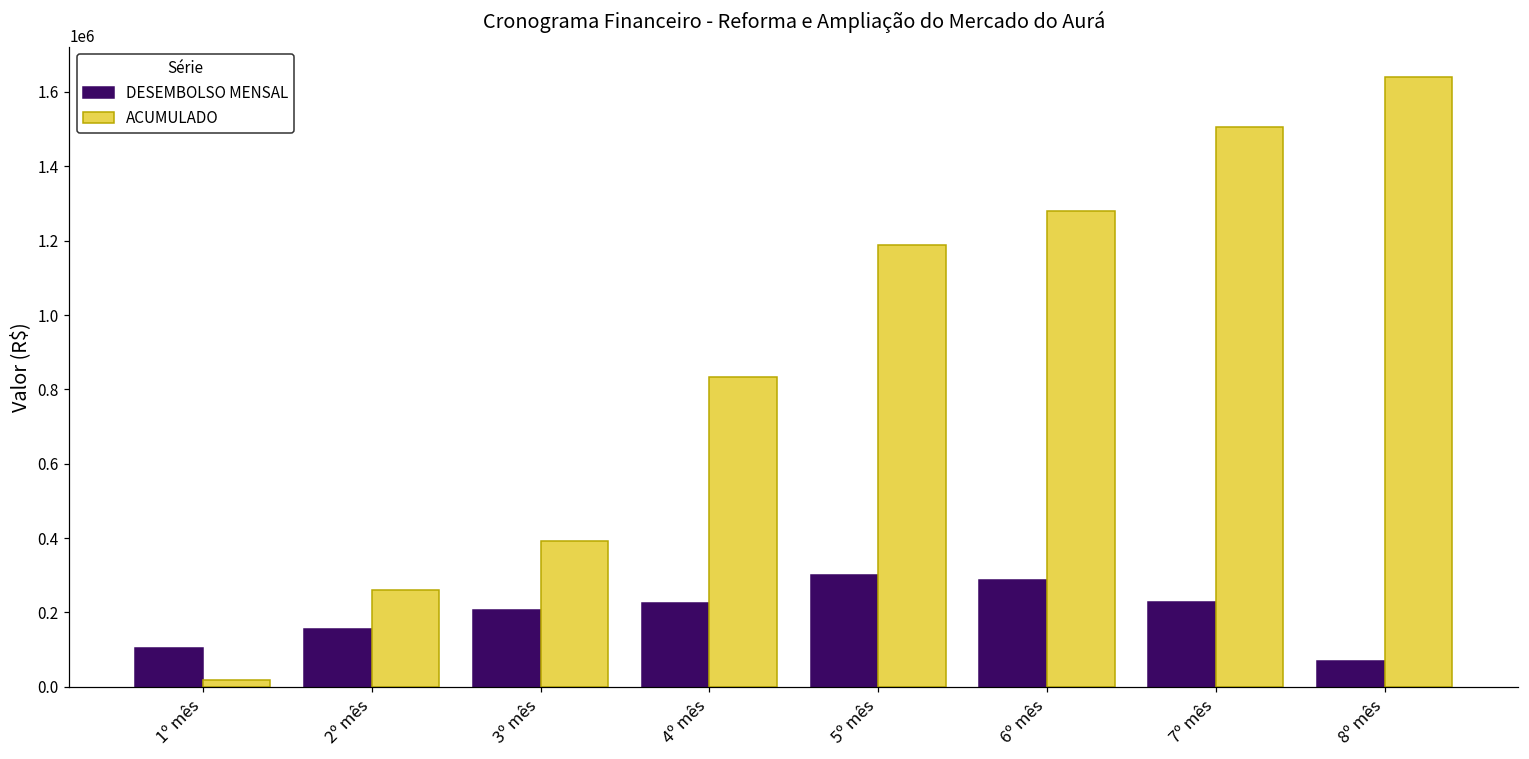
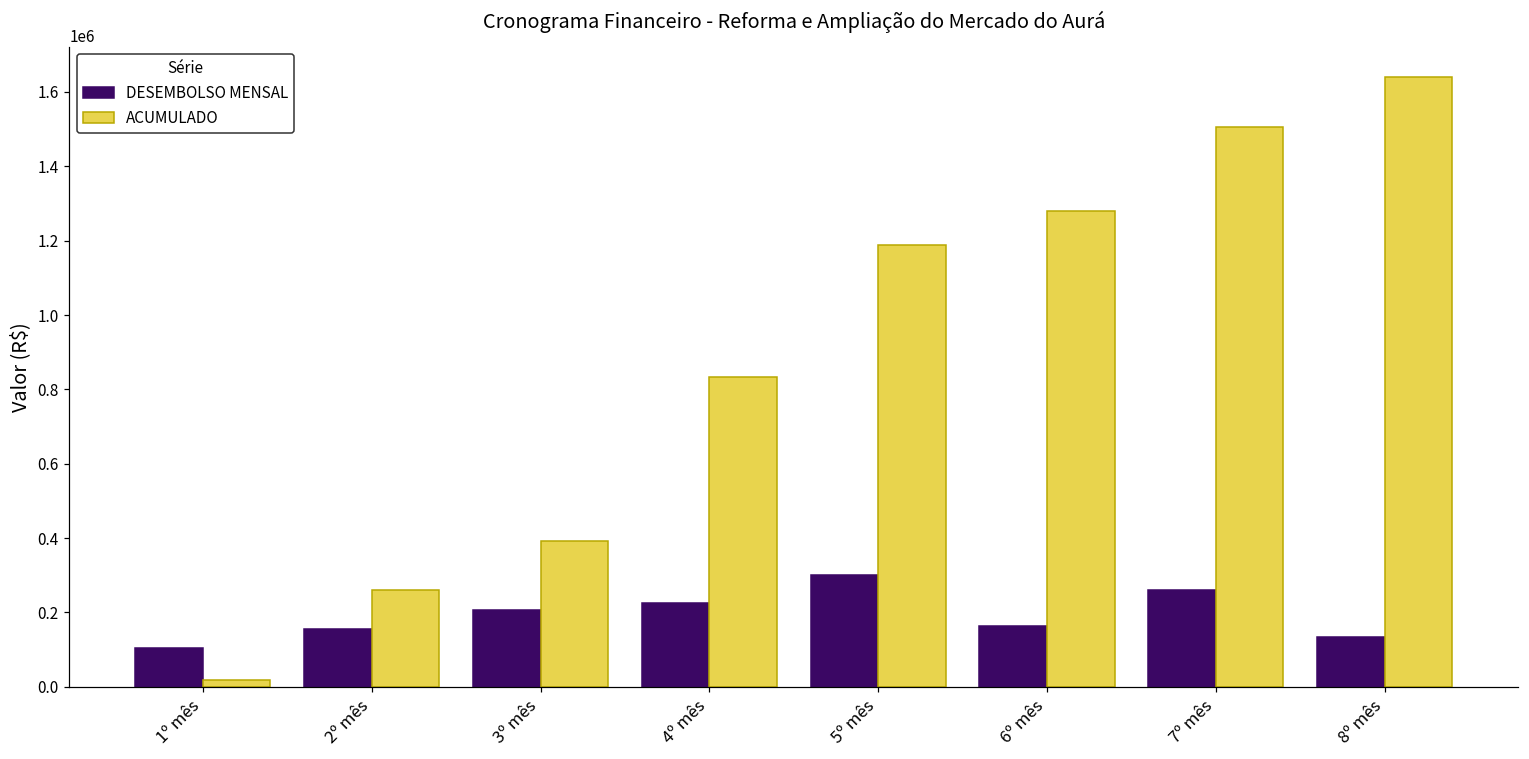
DESEMBOLSO MENSAL, 6º mês: 290000 -> 160000
DESEMBOLSO MENSAL, 7º mês: 230000 -> 260000
DESEMBOLSO MENSAL, 8º mês: 70000 -> 130000
